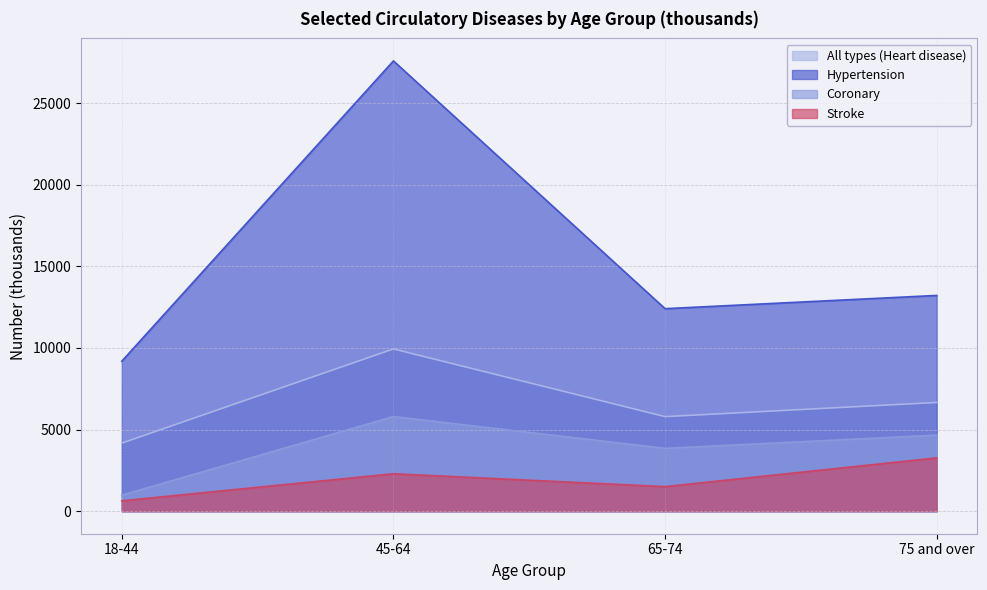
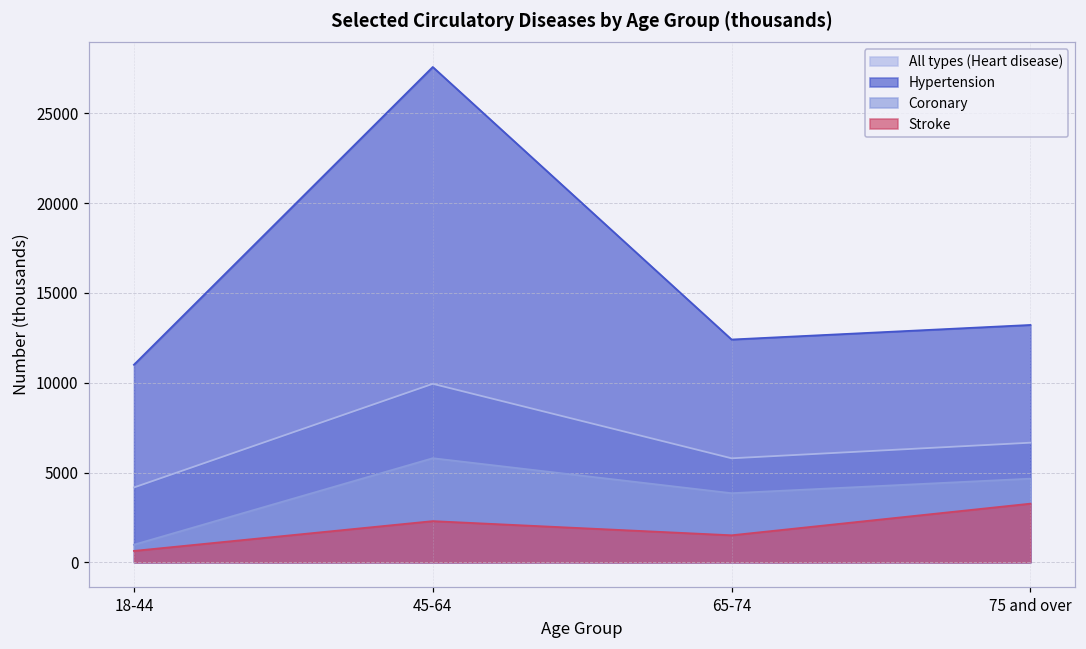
Hypertension, 18-44: 9200 -> 11000
